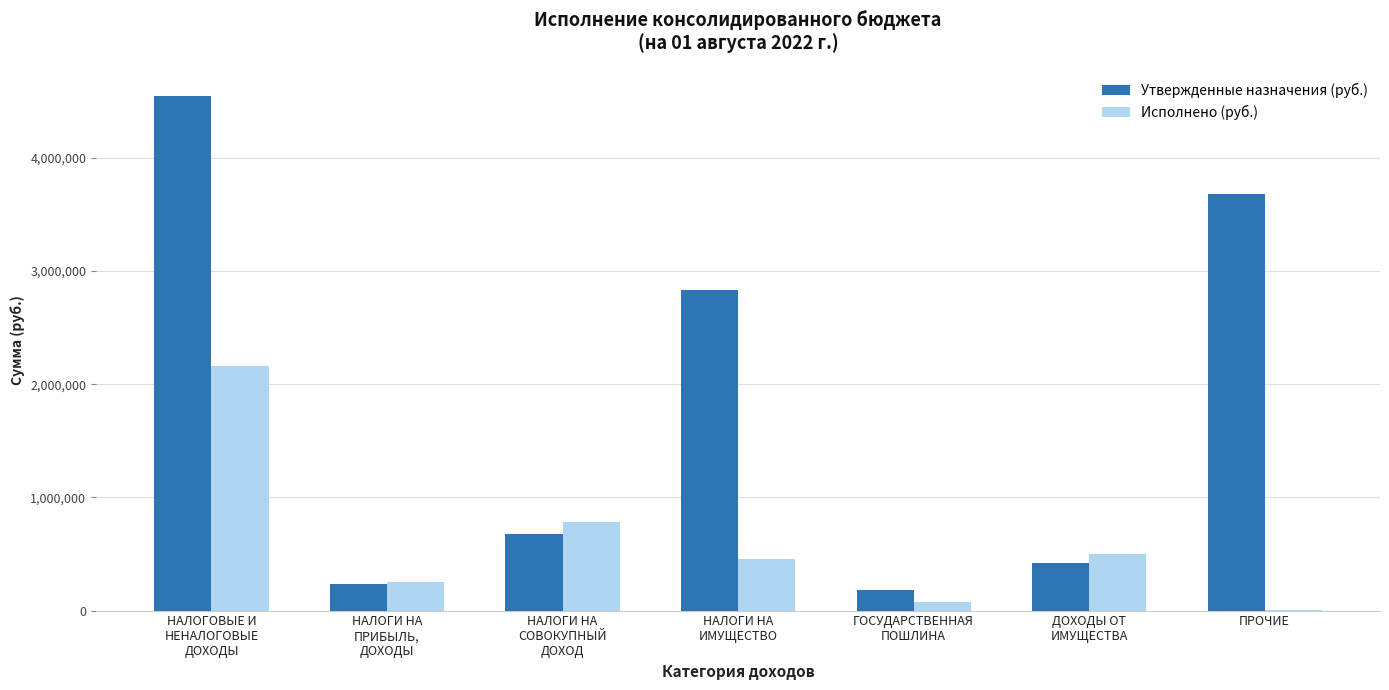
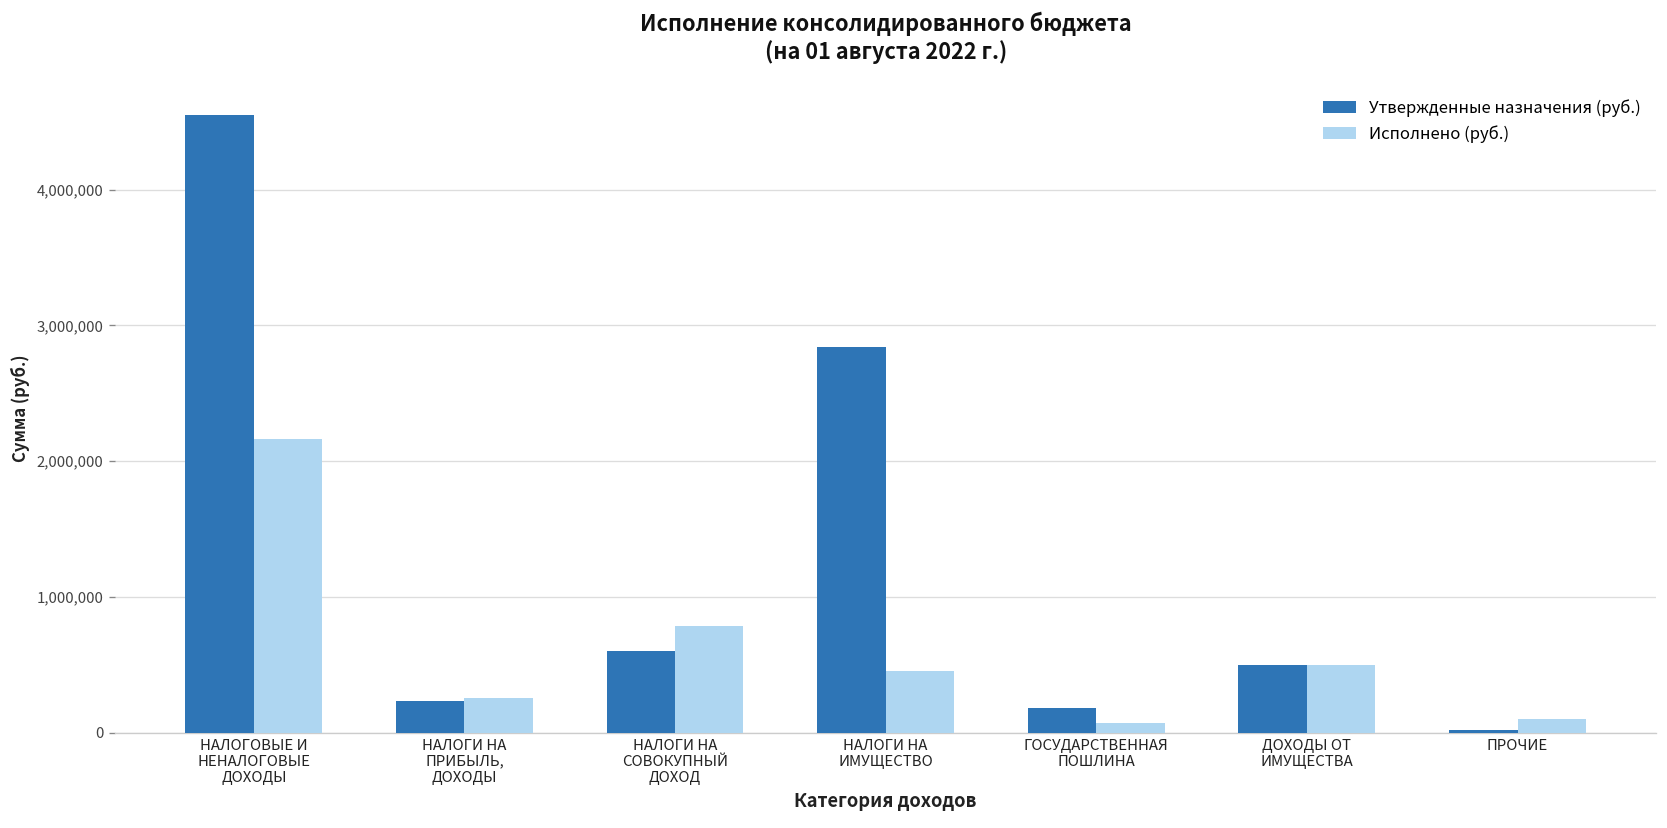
Утвержденные назначения (руб.), НАЛОГИ НА СОВОКУПНЫЙ ДОХОД: 670,000 -> 600,000
Утвержденные назначения (руб.), ДОХОДЫ ОТ ИМУЩЕСТВА: 420,000 -> 500,000
Утвержденные назначения (руб.), ПРОЧИЕ: 3,680,000 -> 20,000
Исполнено (руб.), ПРОЧИЕ: 10,000 -> 100,000
